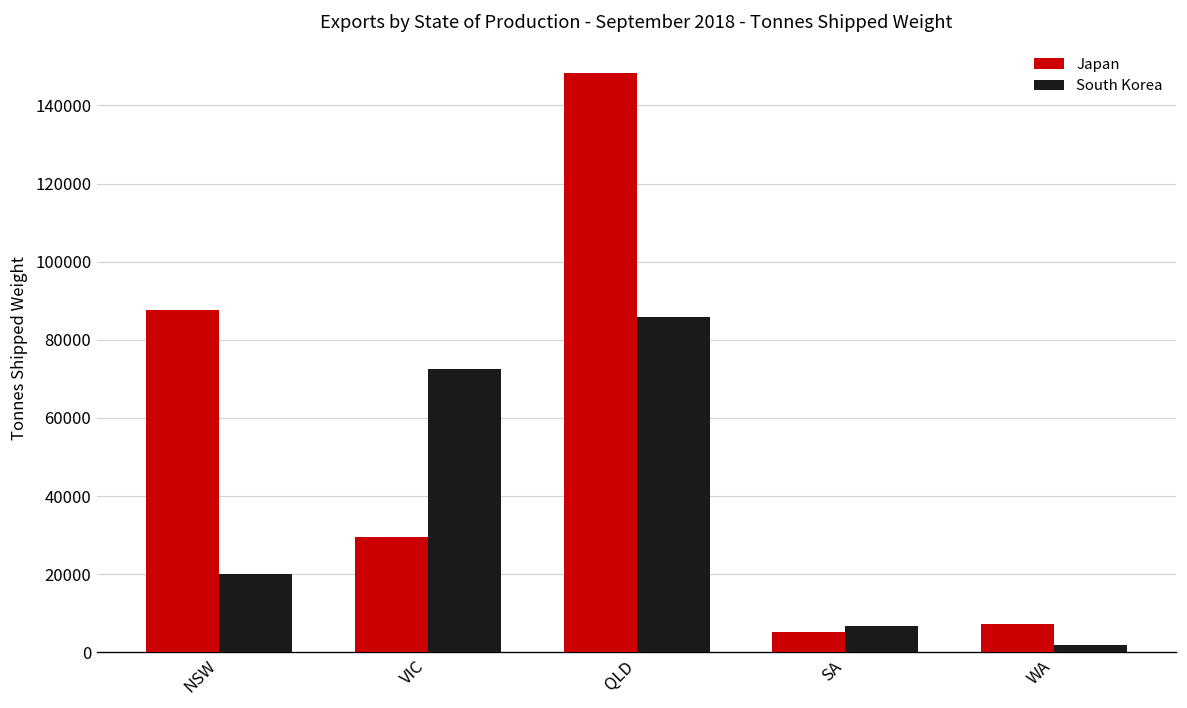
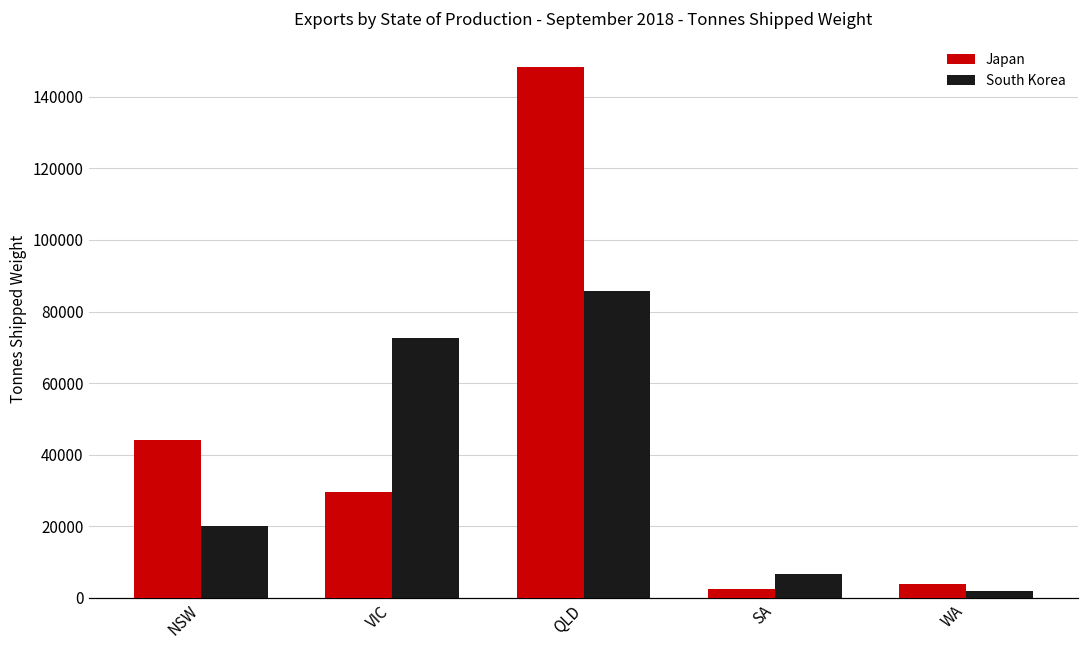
Japan, NSW: 88000 -> 44000
Japan, SA: 5000 -> 3000
Japan, WA: 7000 -> 4000
